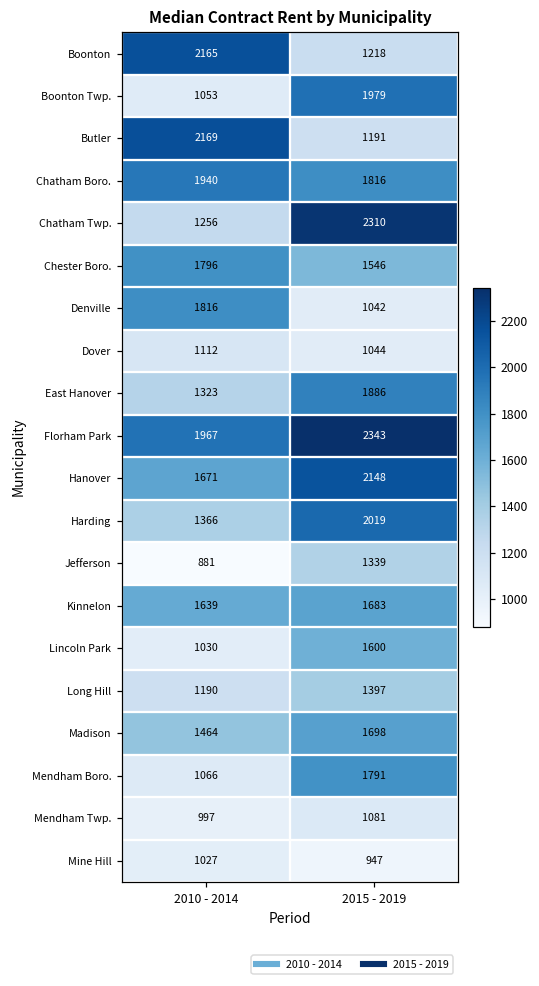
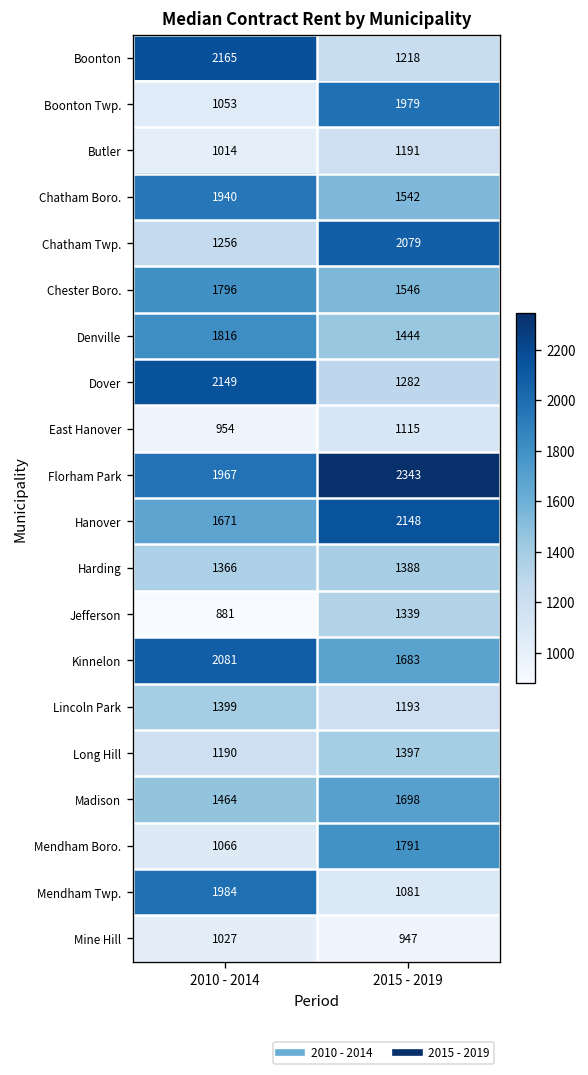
Butler, 2010 - 2014: 2169 -> 1014
Chatham Boro., 2015 - 2019: 1816 -> 1542
Chatham Twp., 2015 - 2019: 2310 -> 2079
Denville, 2015 - 2019: 1042 -> 1444
Dover, 2010 - 2014: 1112 -> 2149
Dover, 2015 - 2019: 1044 -> 1282
East Hanover, 2010 - 2014: 1323 -> 954
East Hanover, 2015 - 2019: 1886 -> 1115
Harding, 2015 - 2019: 2019 -> 1388
Kinnelon, 2010 - 2014: 1639 -> 2081
Lincoln Park, 2010 - 2014: 1030 -> 1399
Lincoln Park, 2015 - 2019: 1600 -> 1193
Mendham Twp., 2010 - 2014: 997 -> 1984
